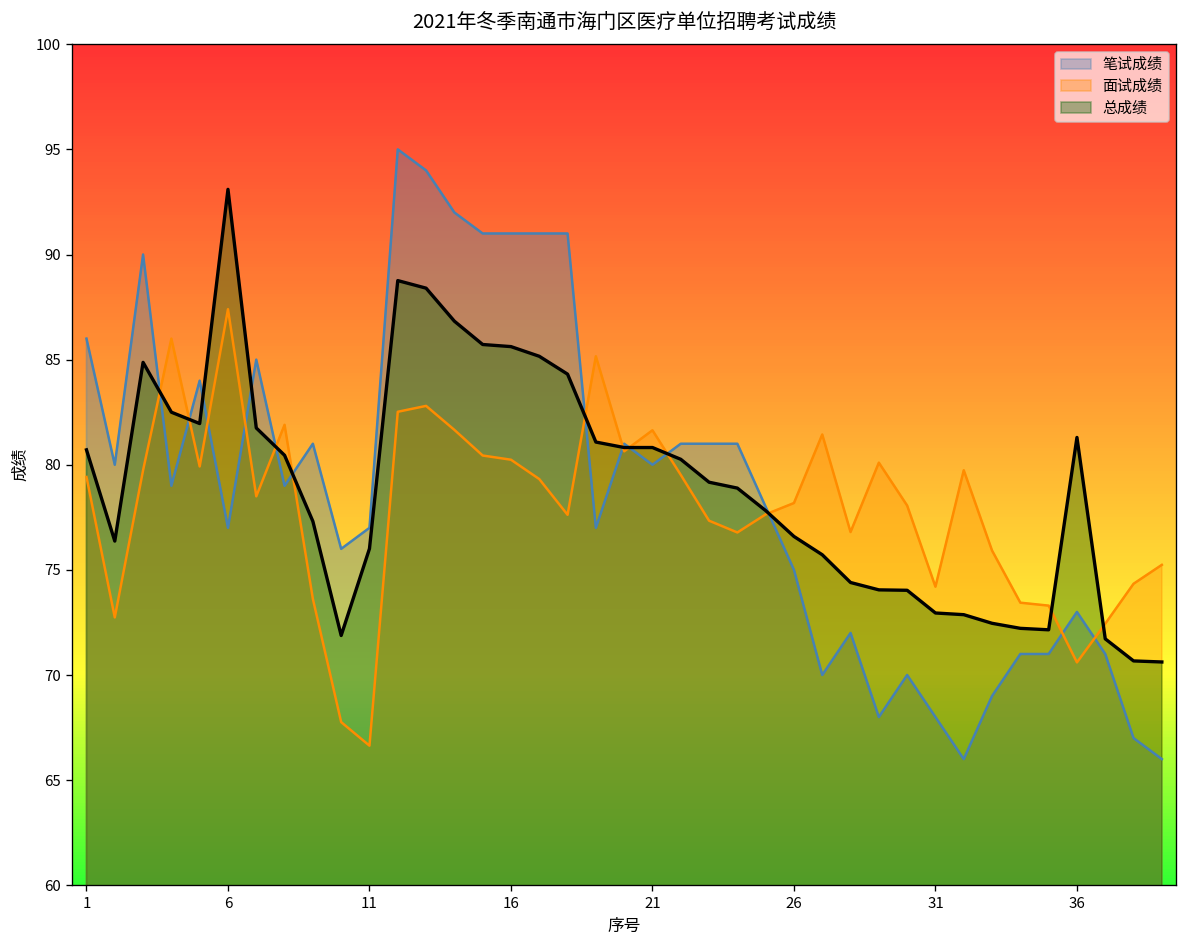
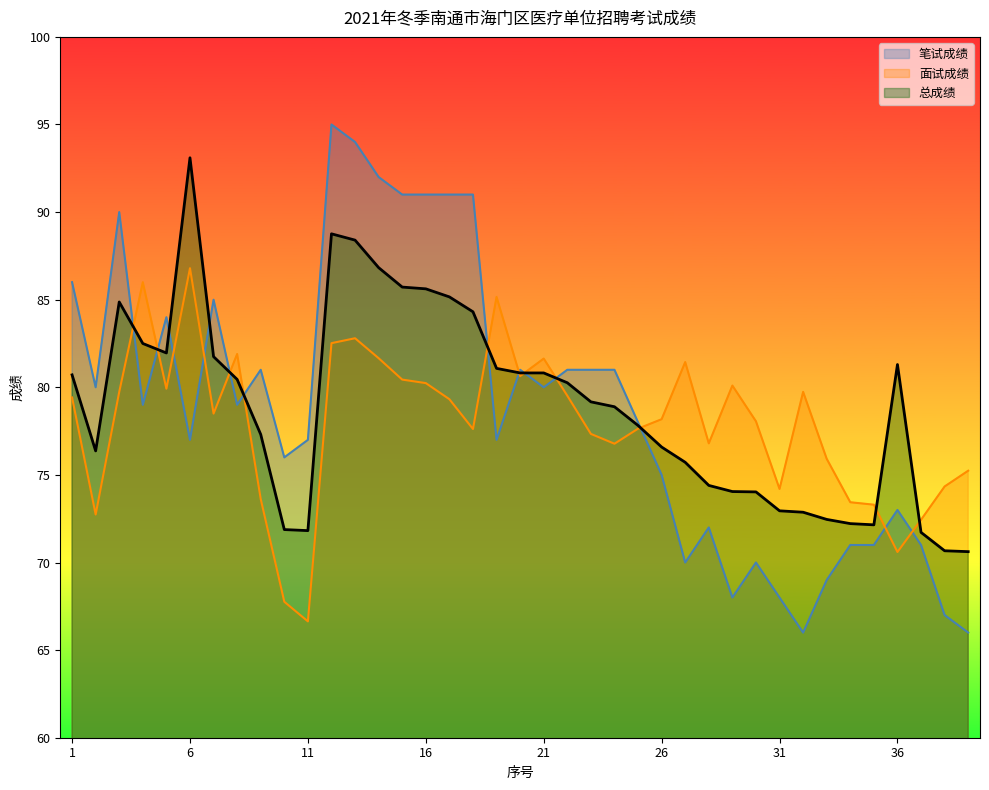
面试成绩, 6: 87.4 -> 86.8
总成绩, 11: 76.0 -> 71.8
